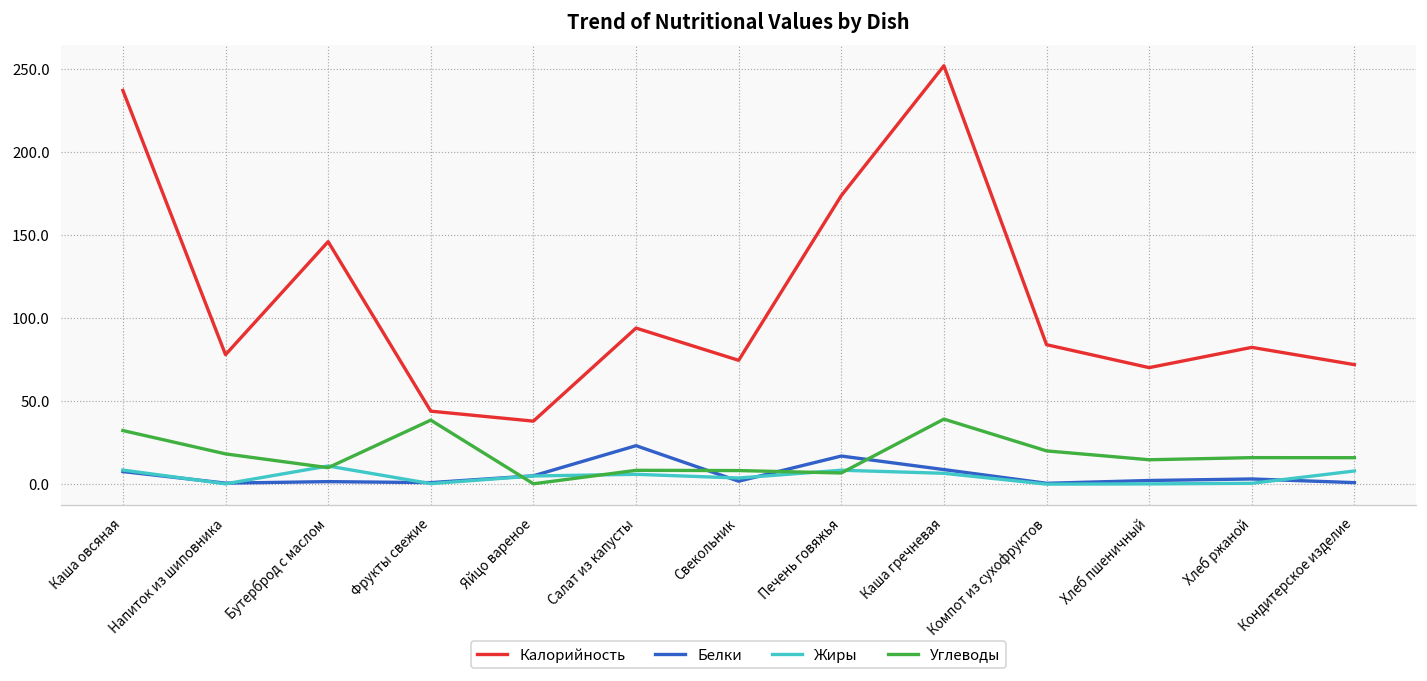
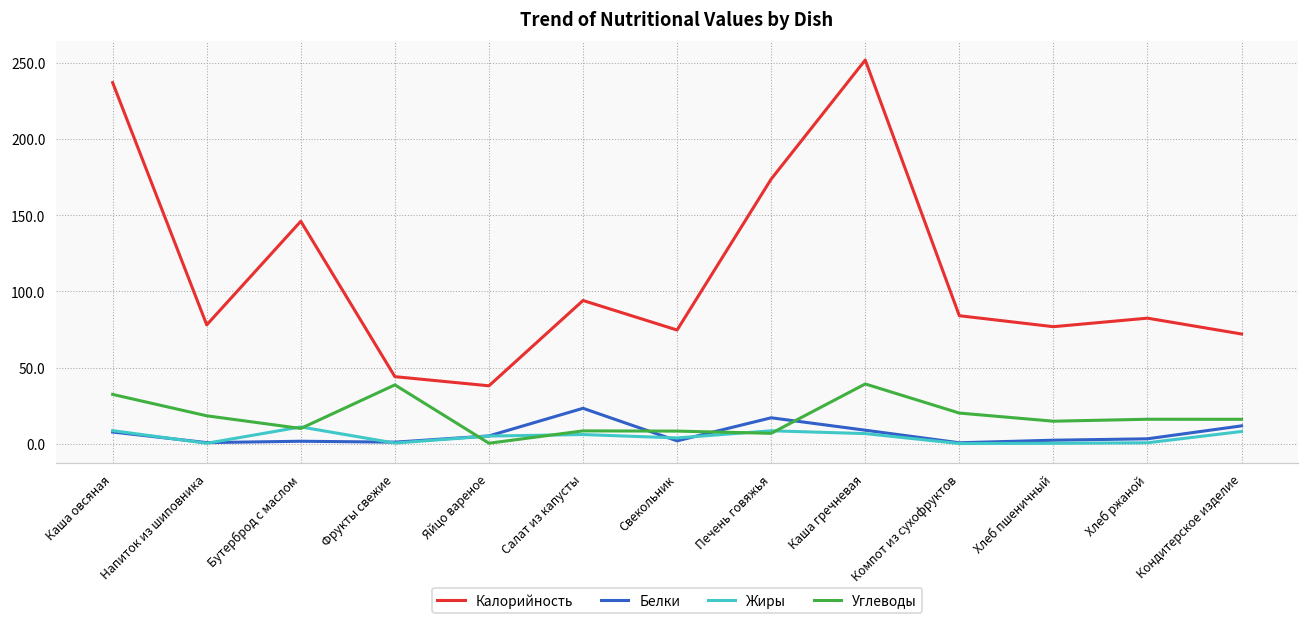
Калорийность, Хлеб пшеничный: 70 -> 77
Белки, Кондитерское изделие: 1 -> 12
